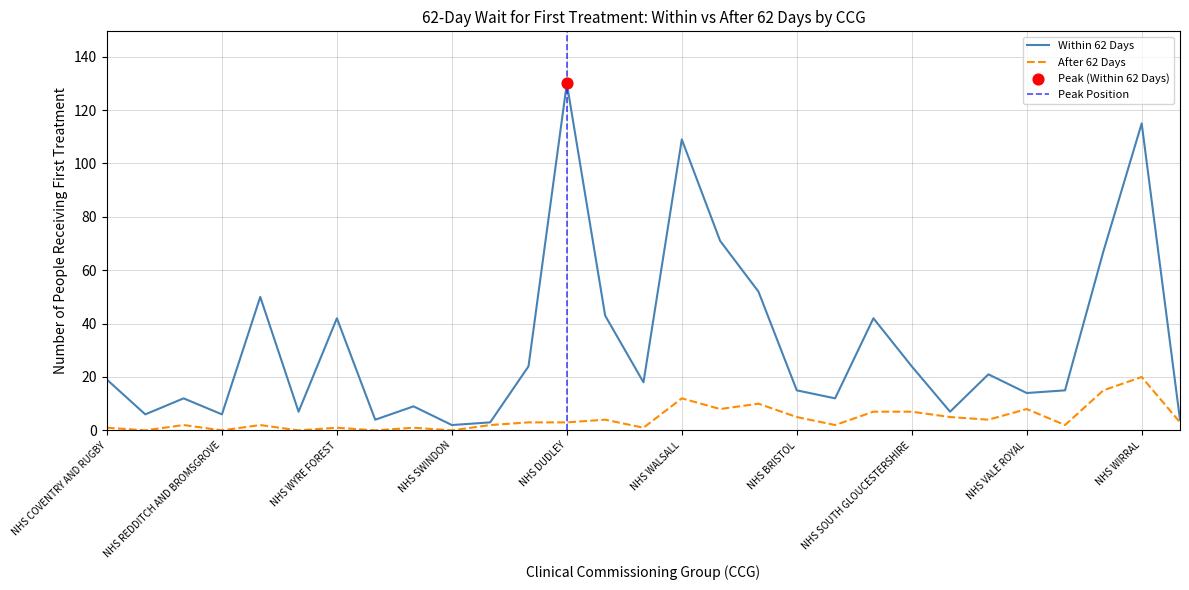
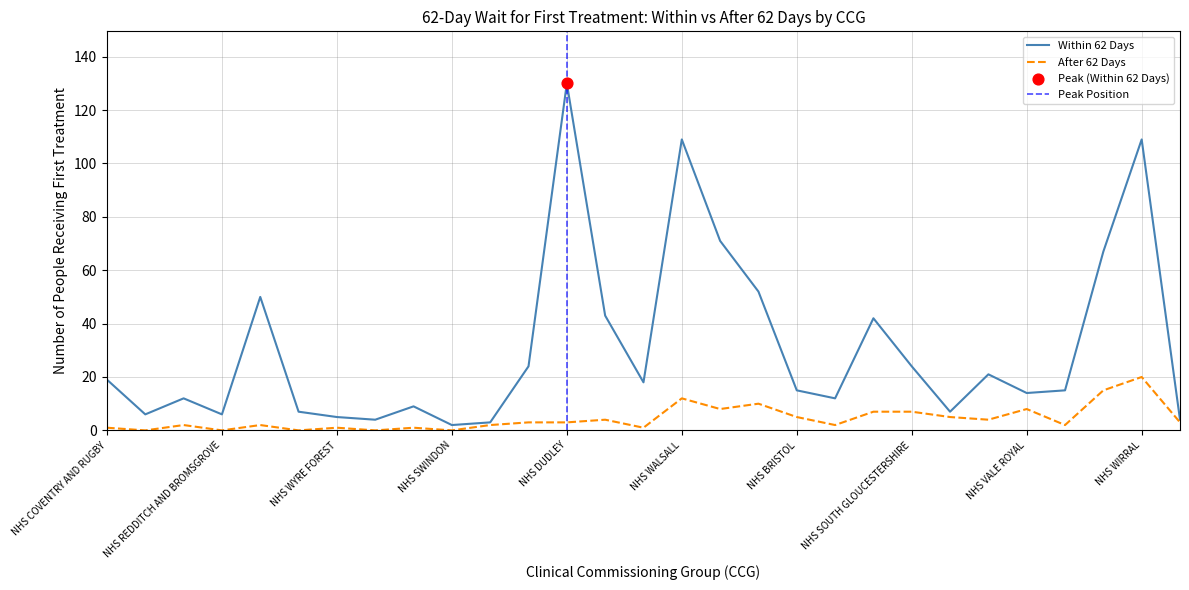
Within 62 Days, NHS WYRE FOREST: 42 -> 5
Within 62 Days, NHS WIRRAL: 115 -> 109
